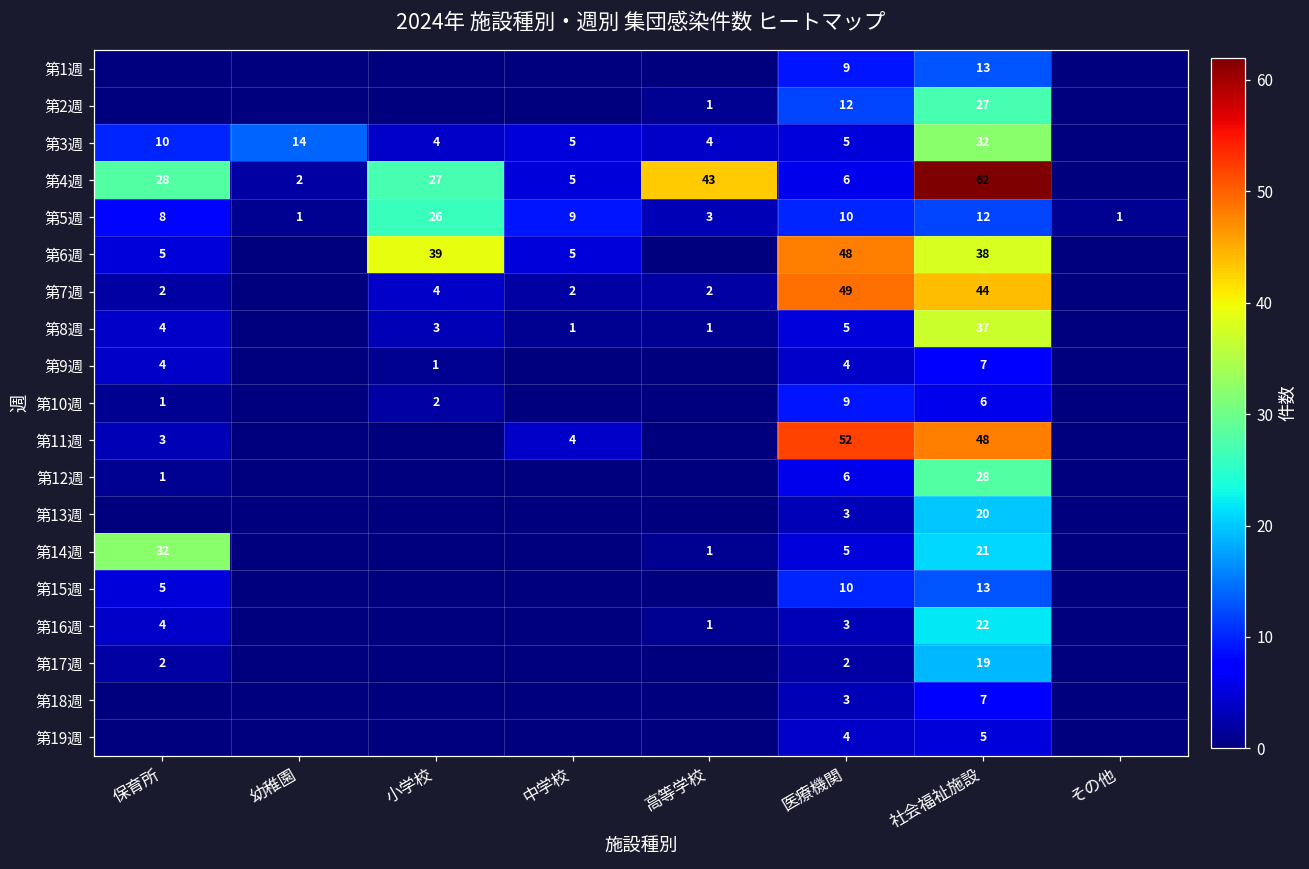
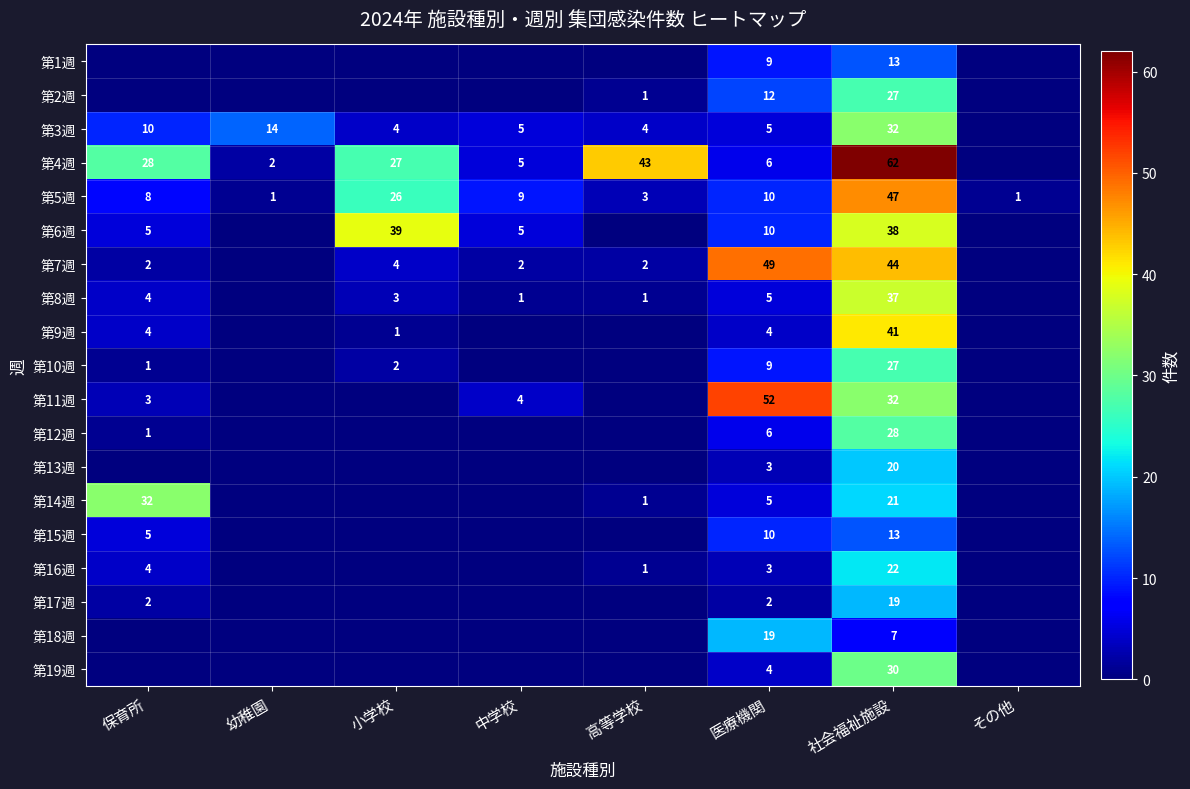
第5週, 社会福祉施設: 12 -> 47
第6週, 医療機関: 48 -> 10
第9週, 社会福祉施設: 7 -> 41
第10週, 社会福祉施設: 6 -> 27
第11週, 社会福祉施設: 48 -> 32
第18週, 医療機関: 3 -> 19
第19週, 社会福祉施設: 5 -> 30
